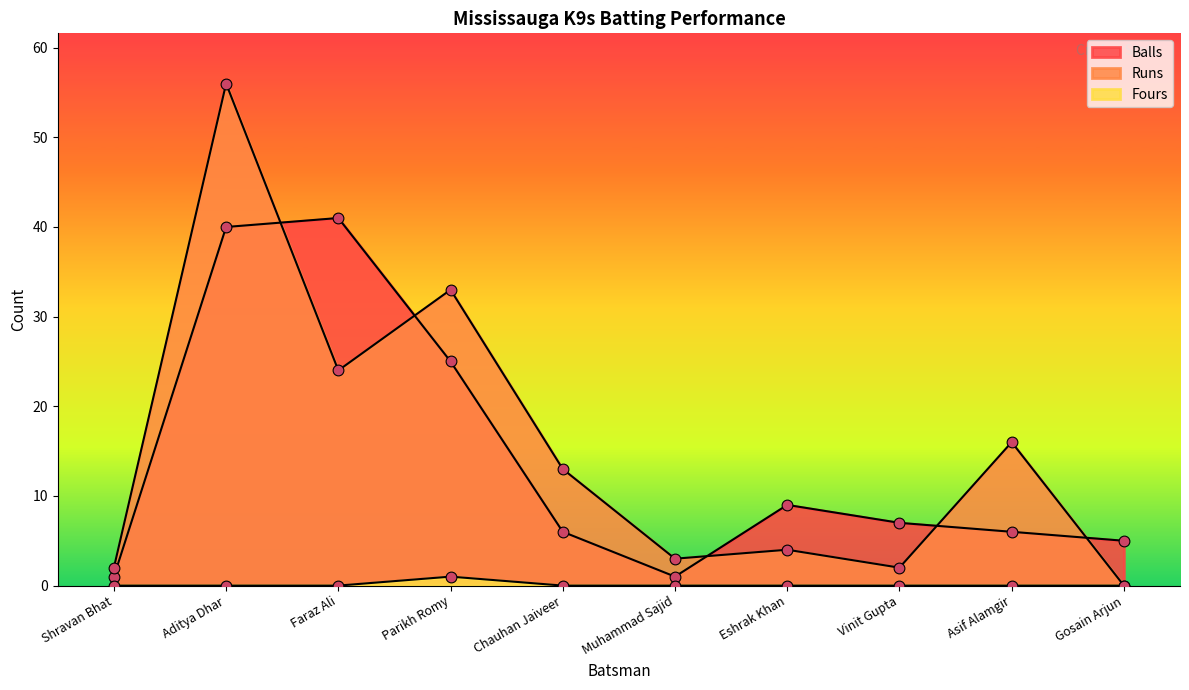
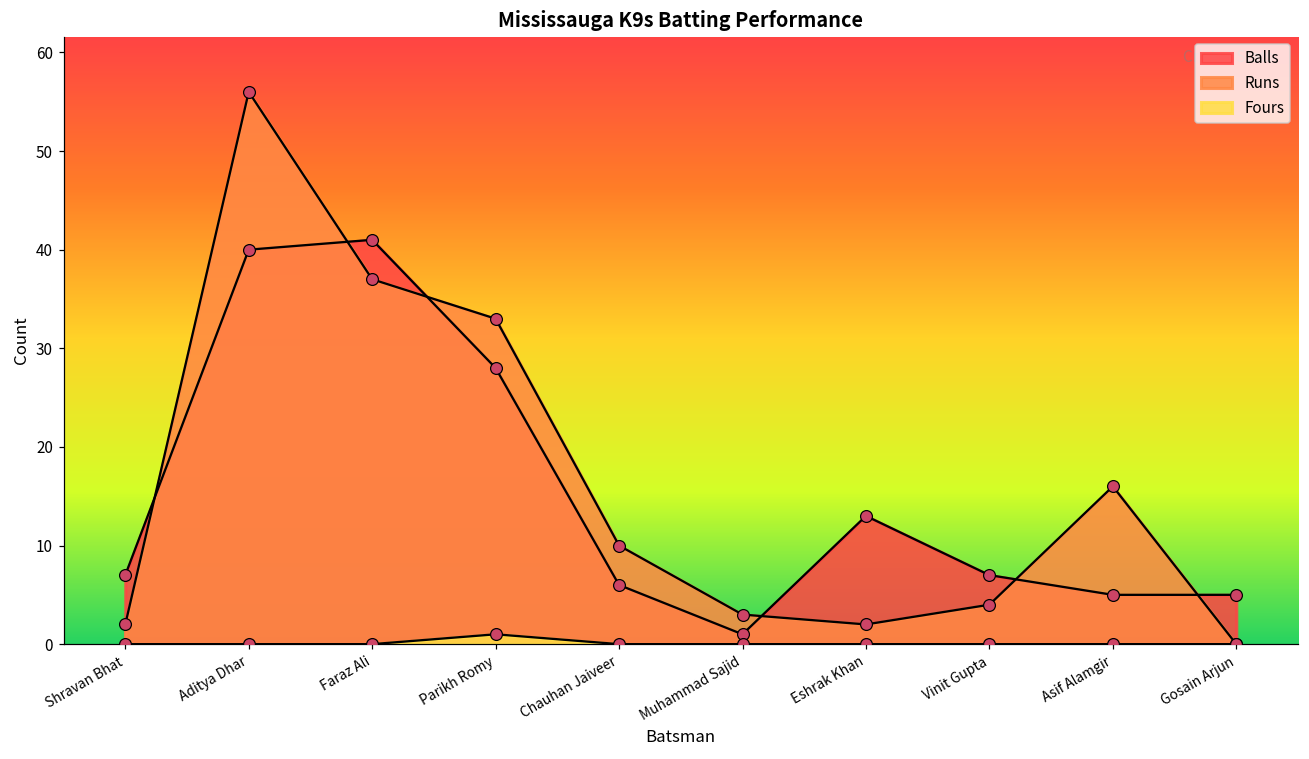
Balls, Shravan Bhat: 1 -> 7
Runs, Faraz Ali: 24 -> 37
Balls, Parikh Romy: 25 -> 28
Runs, Chauhan Jaiveer: 13 -> 10
Balls, Eshrak Khan: 9 -> 13
Runs, Eshrak Khan: 4 -> 2
Runs, Vinit Gupta: 2 -> 4
Balls, Asif Alamgir: 6 -> 5
